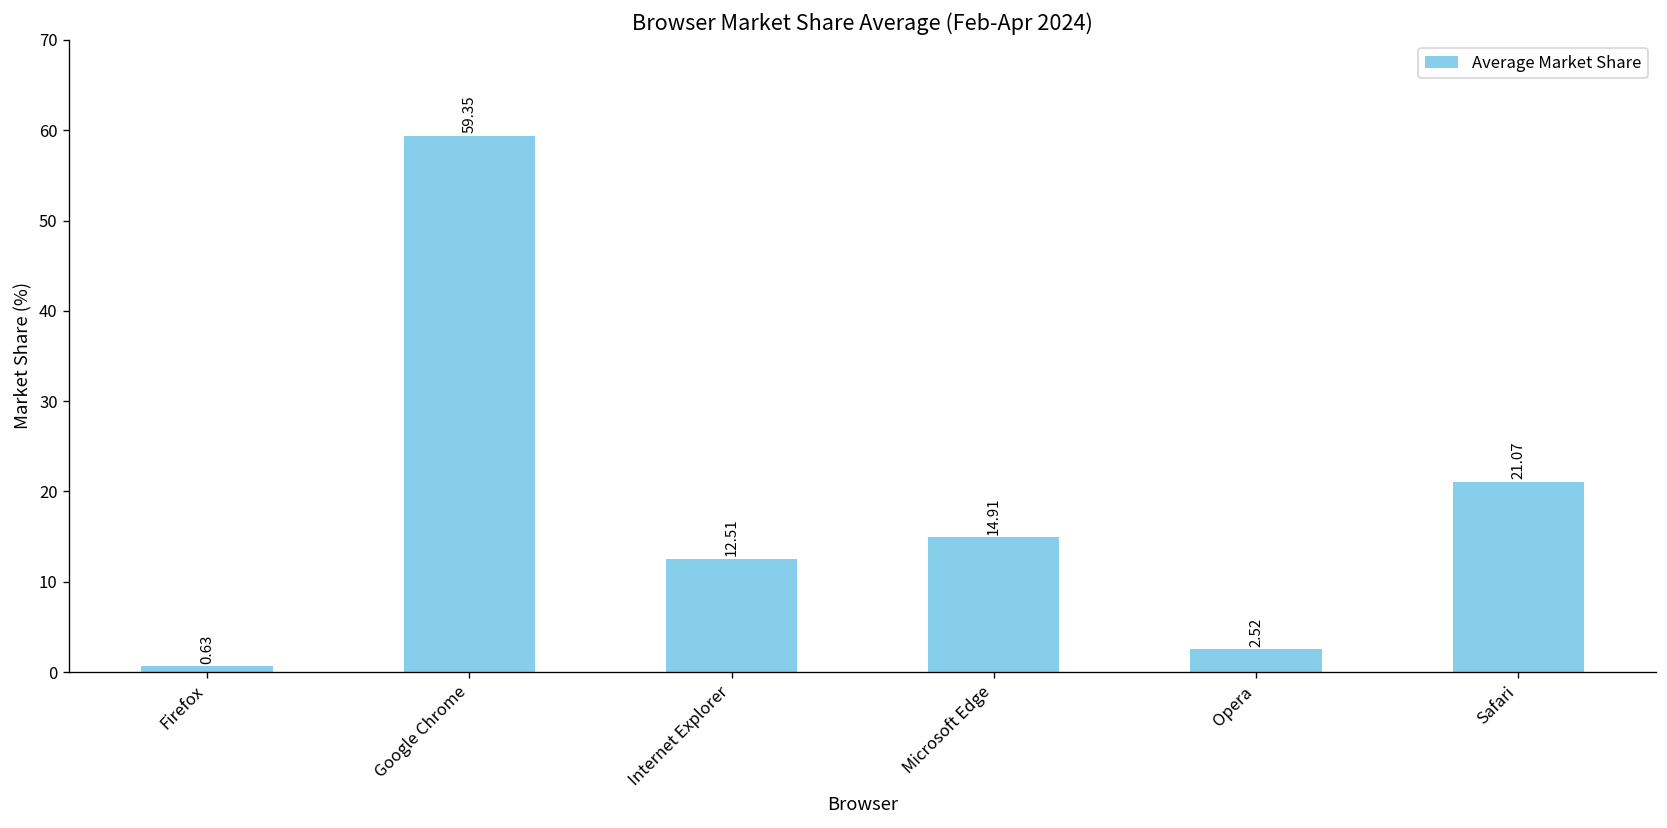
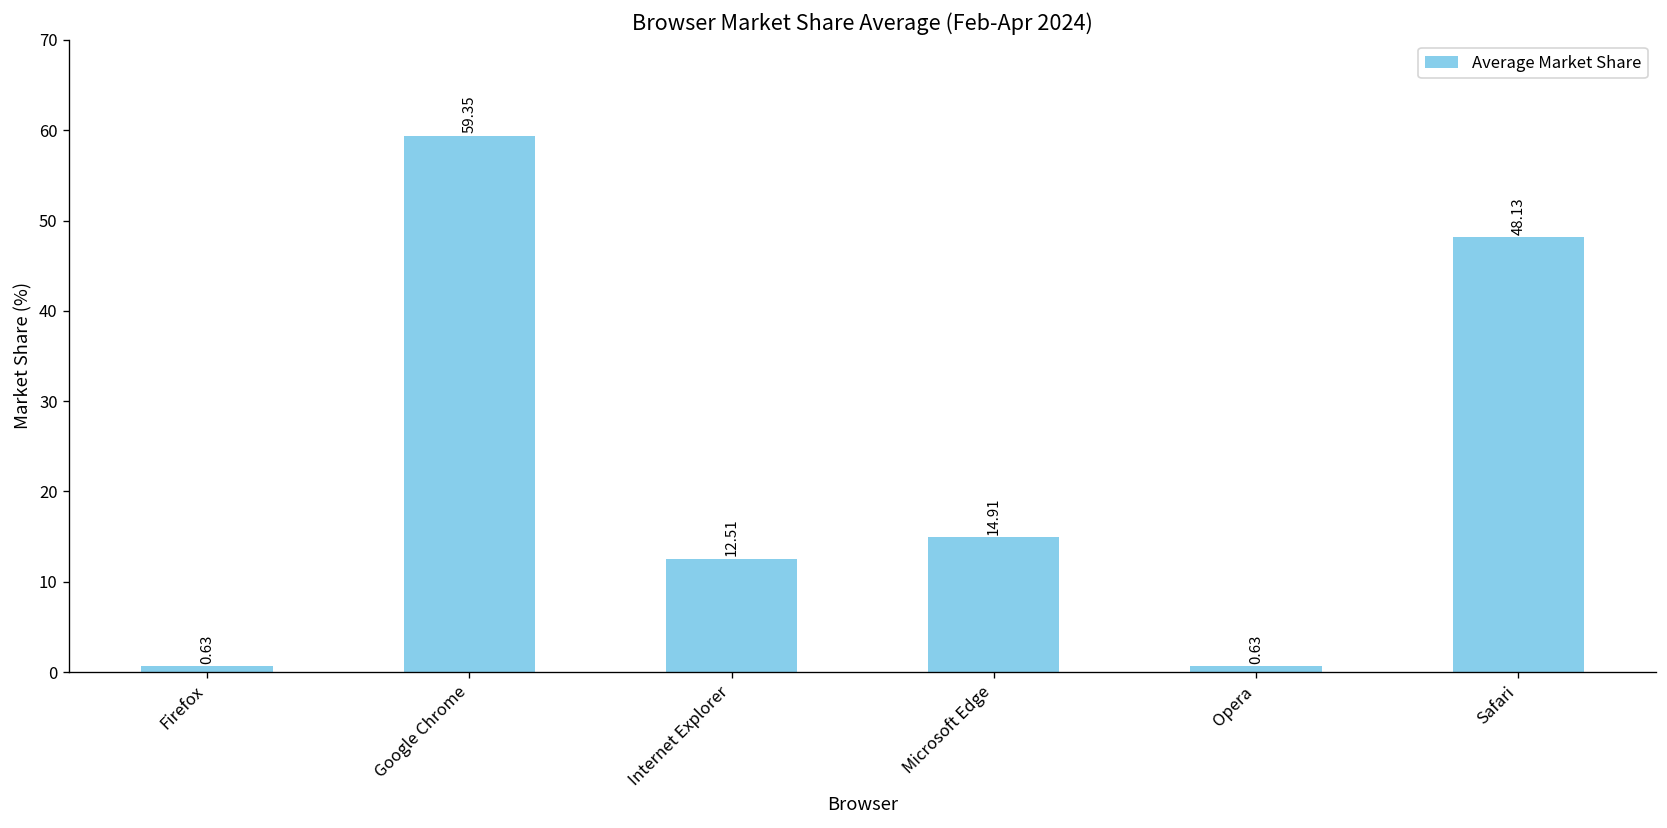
Opera: 2.52 -> 0.63
Safari: 21.07 -> 48.13
